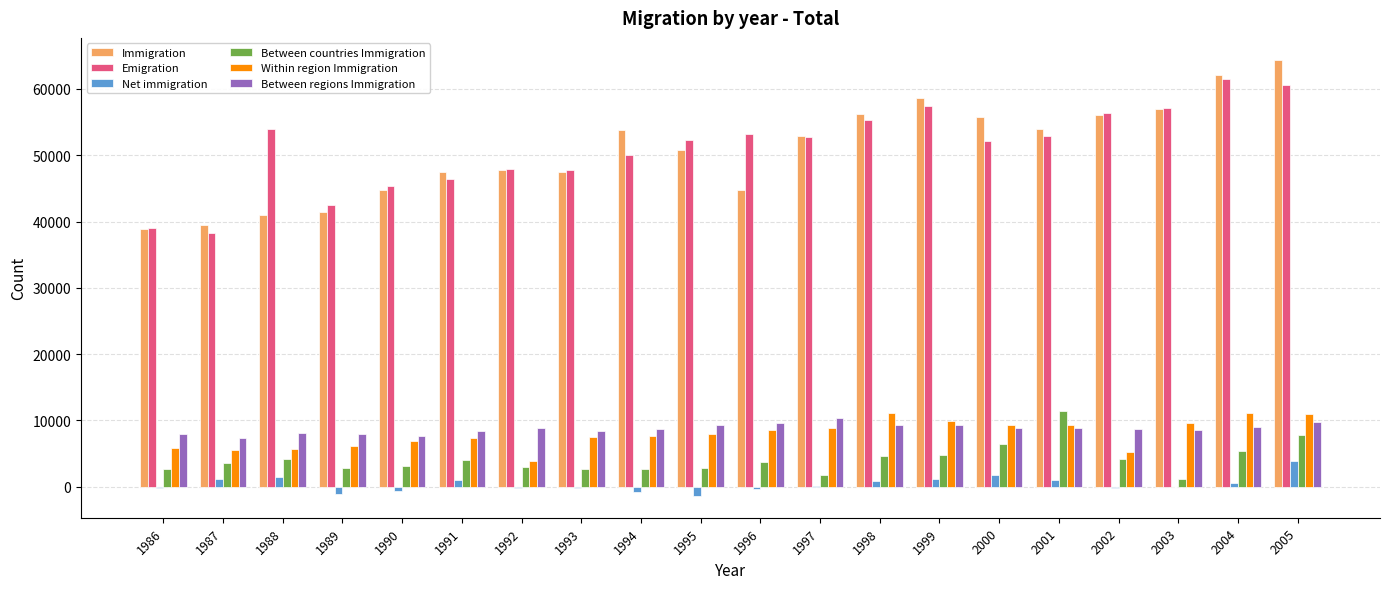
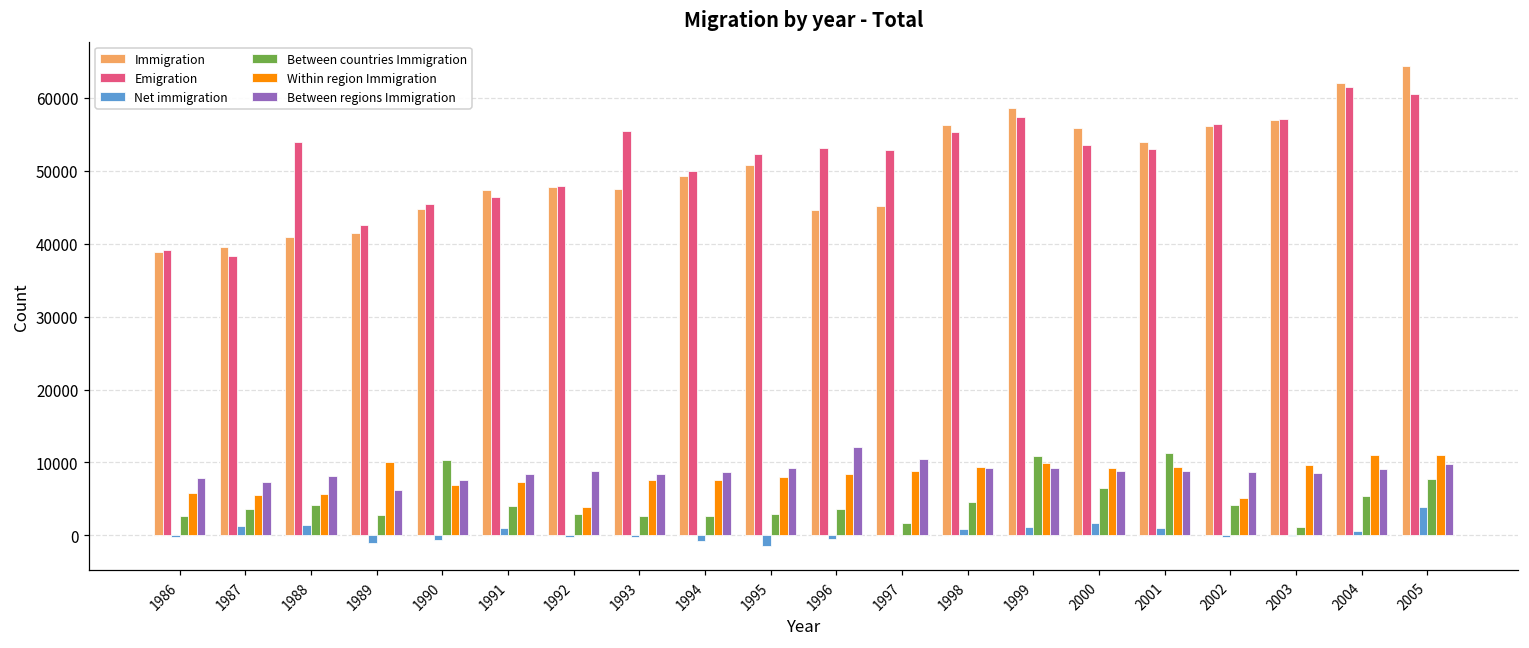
Within region Immigration, 1989: 6000 -> 10000
Between regions Immigration, 1989: 8000 -> 6000
Between countries Immigration, 1990: 3000 -> 10000
Emigration, 1993: 48000 -> 55000
Immigration, 1994: 54000 -> 49000
Between regions Immigration, 1996: 10000 -> 12000
Immigration, 1997: 53000 -> 45000
Within region Immigration, 1998: 11000 -> 9000
Between countries Immigration, 1999: 5000 -> 11000
Emigration, 2000: 52000 -> 54000
